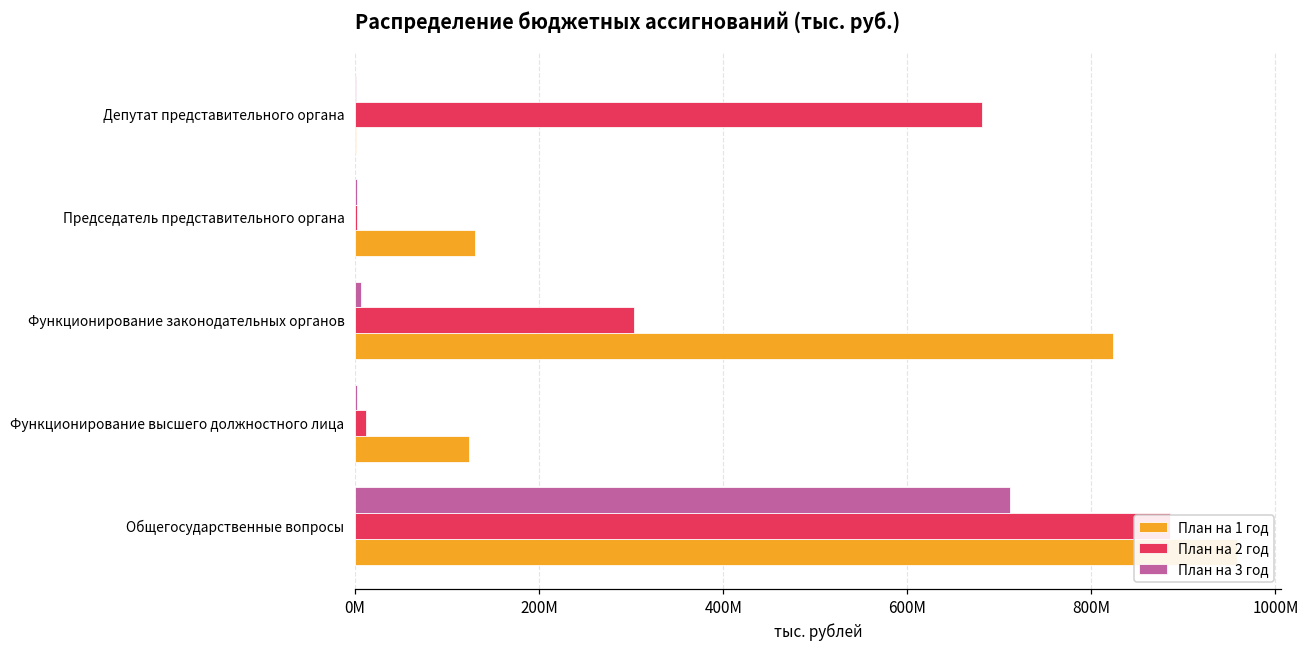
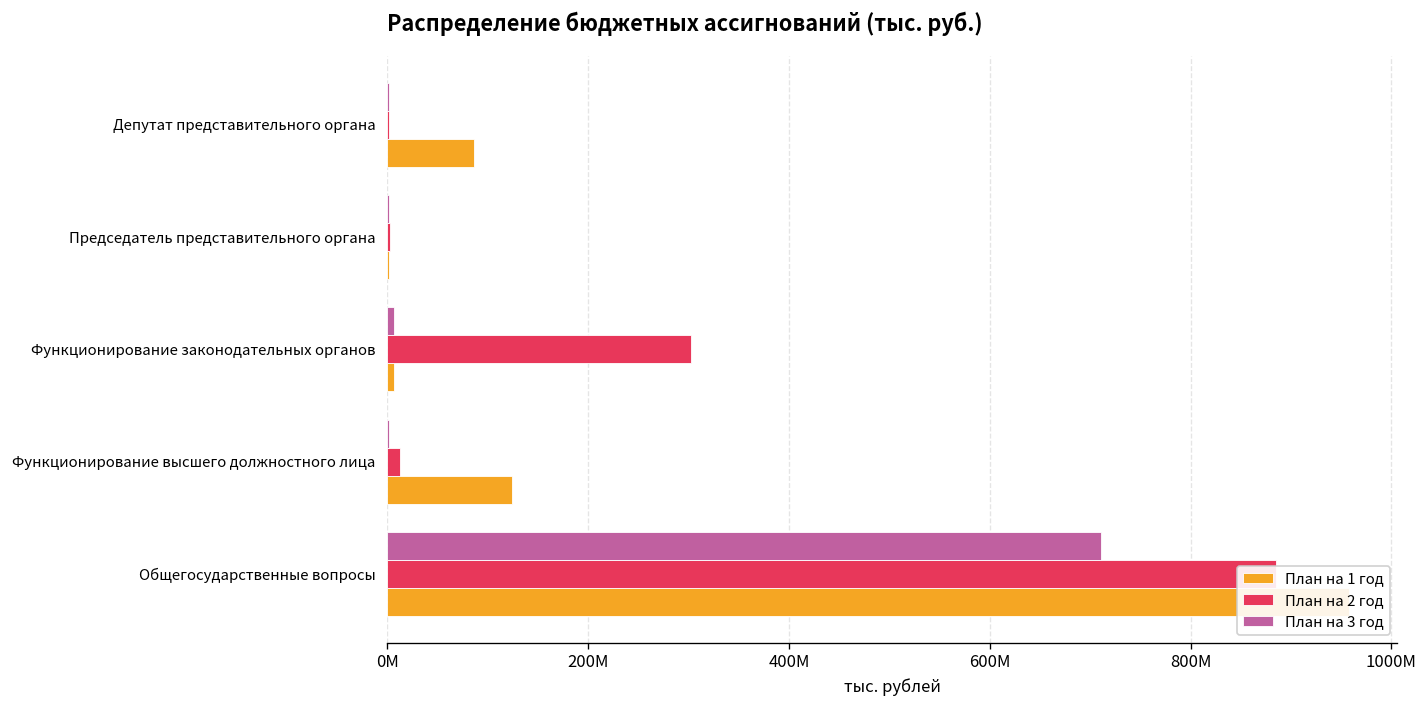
План на 2 год, Депутат представительного органа: 680000000 -> 0
План на 1 год, Депутат представительного органа: 0 -> 90000000
План на 1 год, Председатель представительного органа: 130000000 -> 0
План на 1 год, Функционирование законодательных органов: 820000000 -> 10000000
